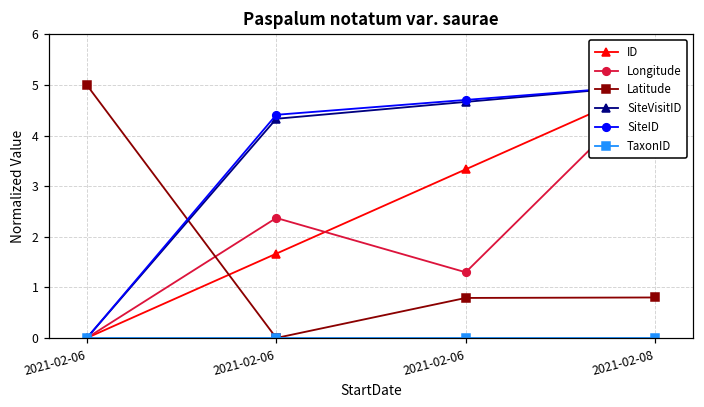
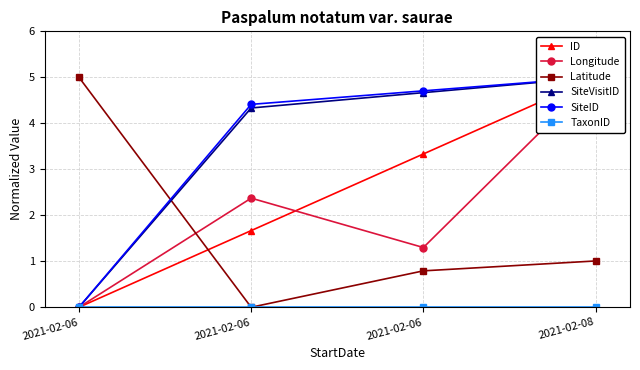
Latitude, 2021-02-08: 0.8 -> 1.0
